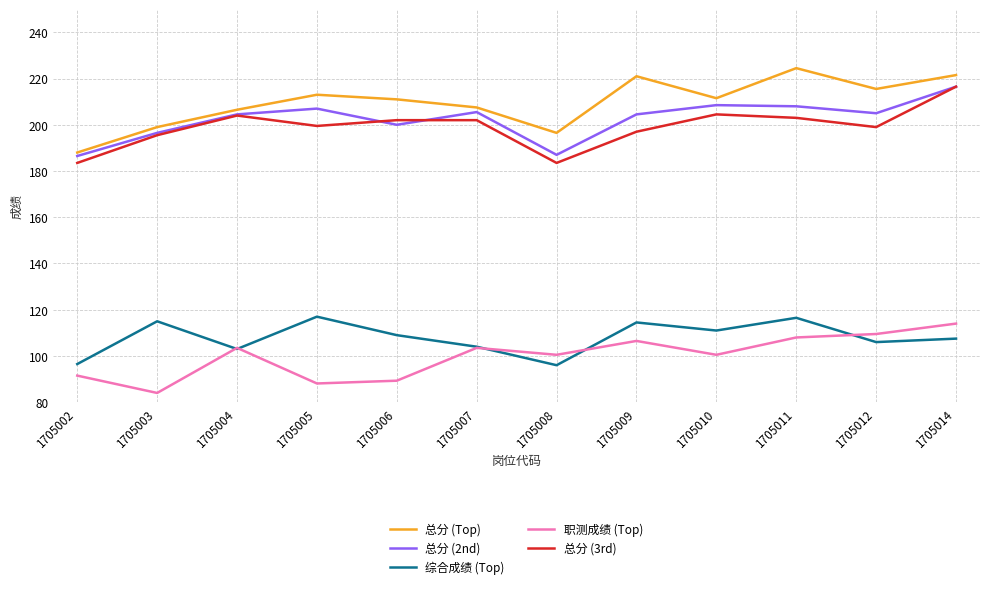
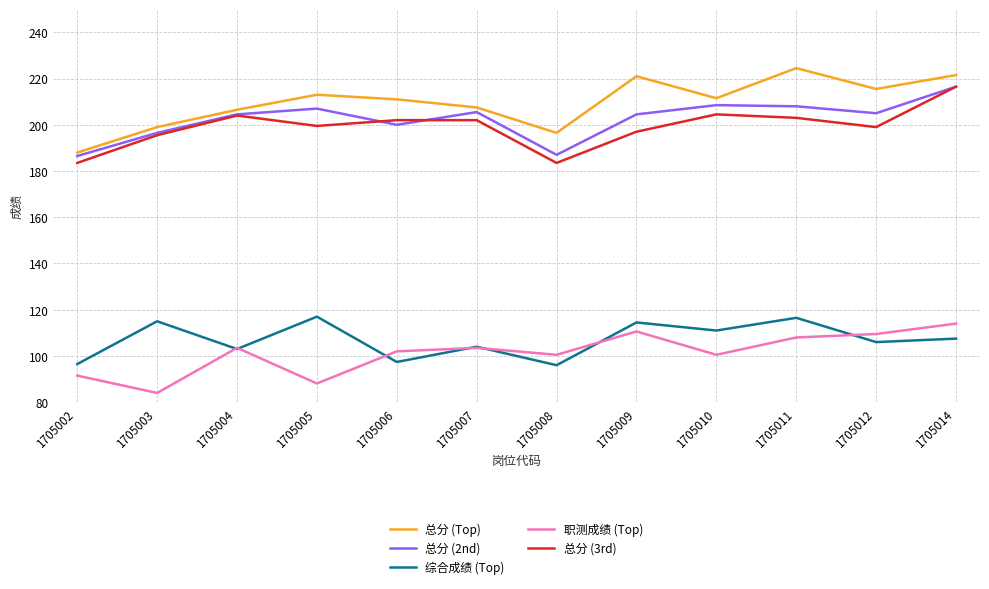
综合成绩 (Top), 1705006: 109 -> 97
职测成绩 (Top), 1705006: 89 -> 102
职测成绩 (Top), 1705009: 107 -> 111
